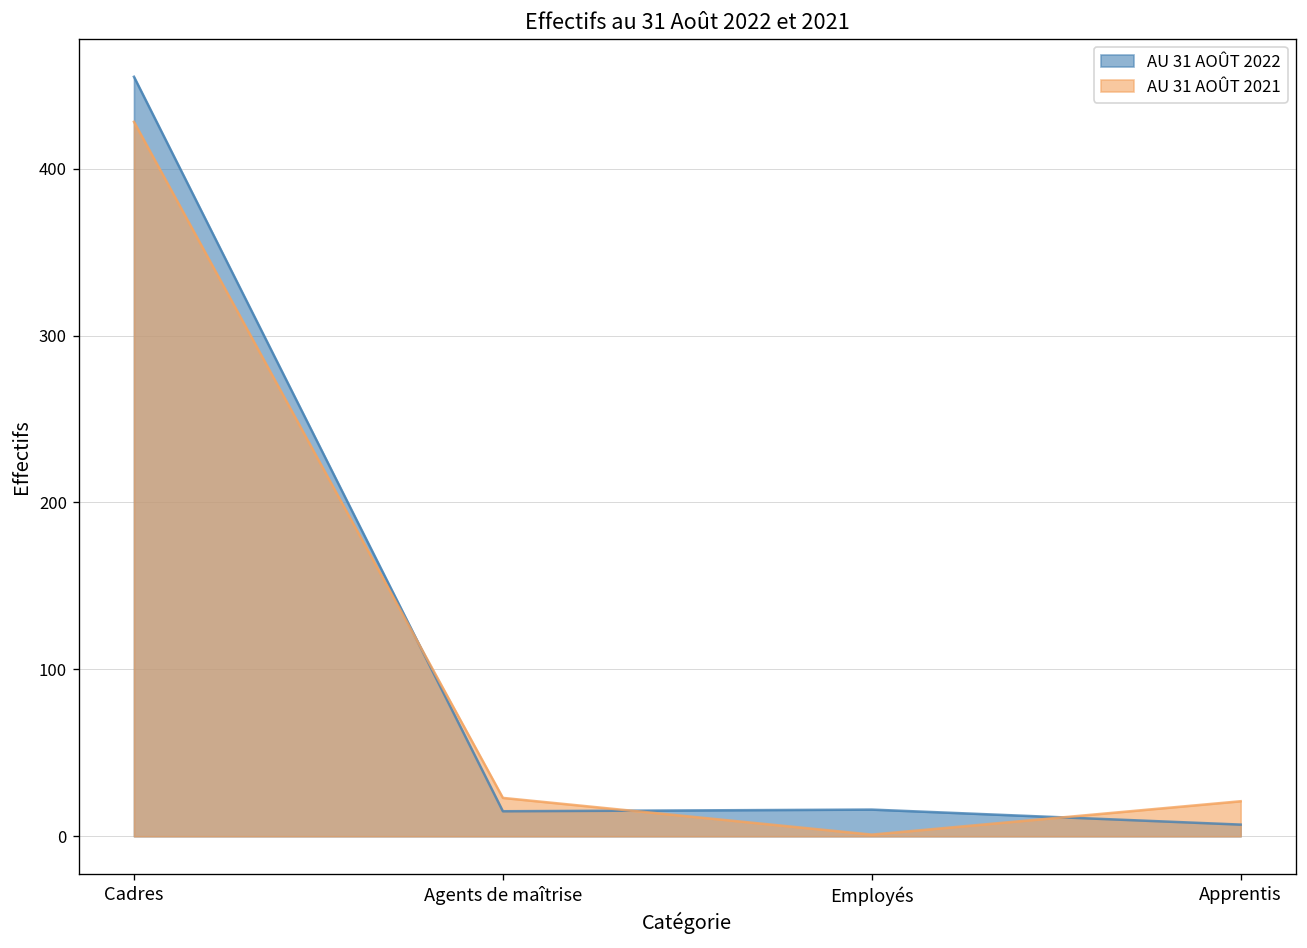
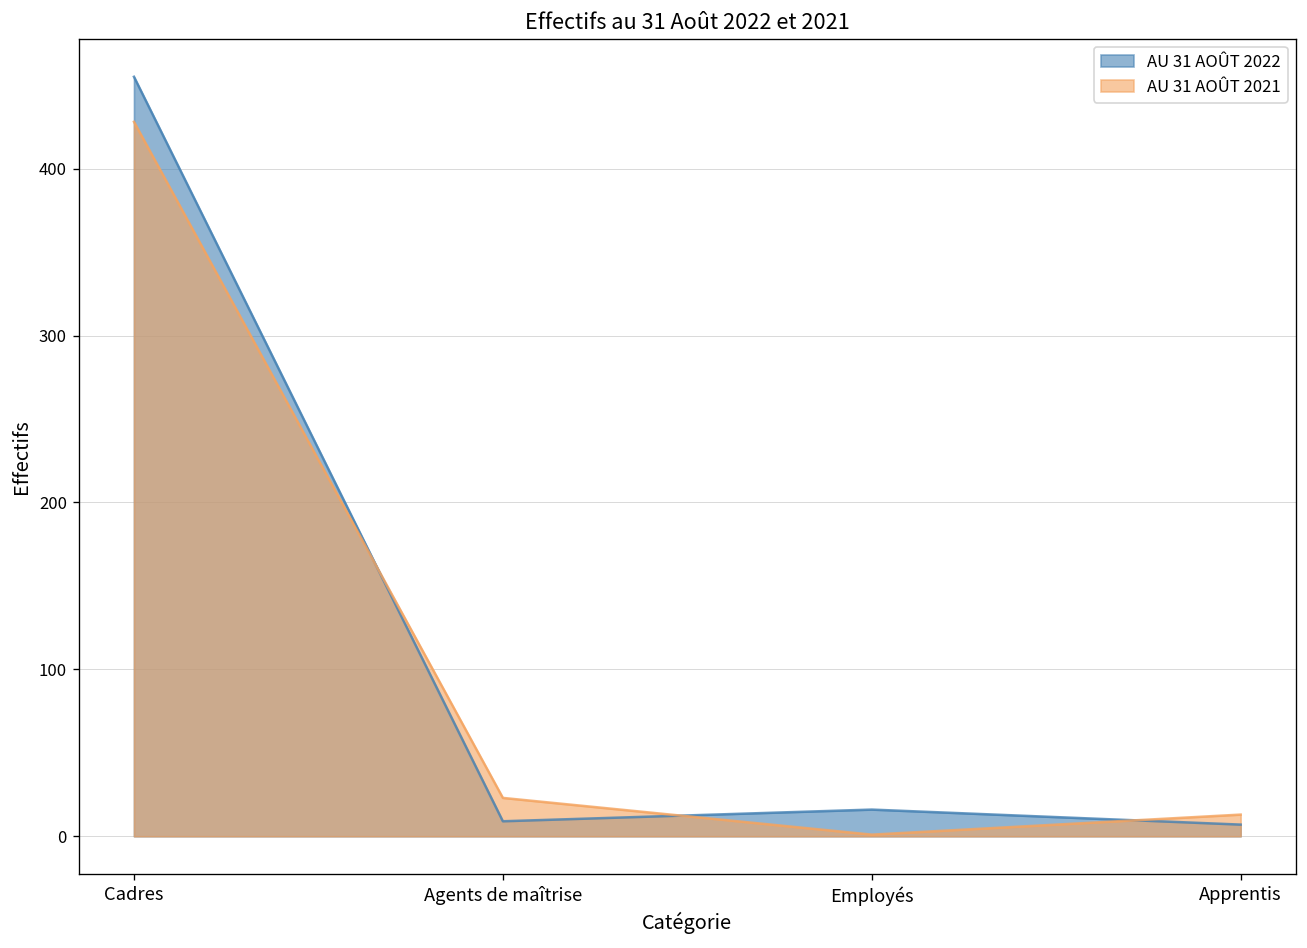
AU 31 AOÛT 2022, Agents de maîtrise: 15 -> 9
AU 31 AOÛT 2021, Apprentis: 21 -> 13
